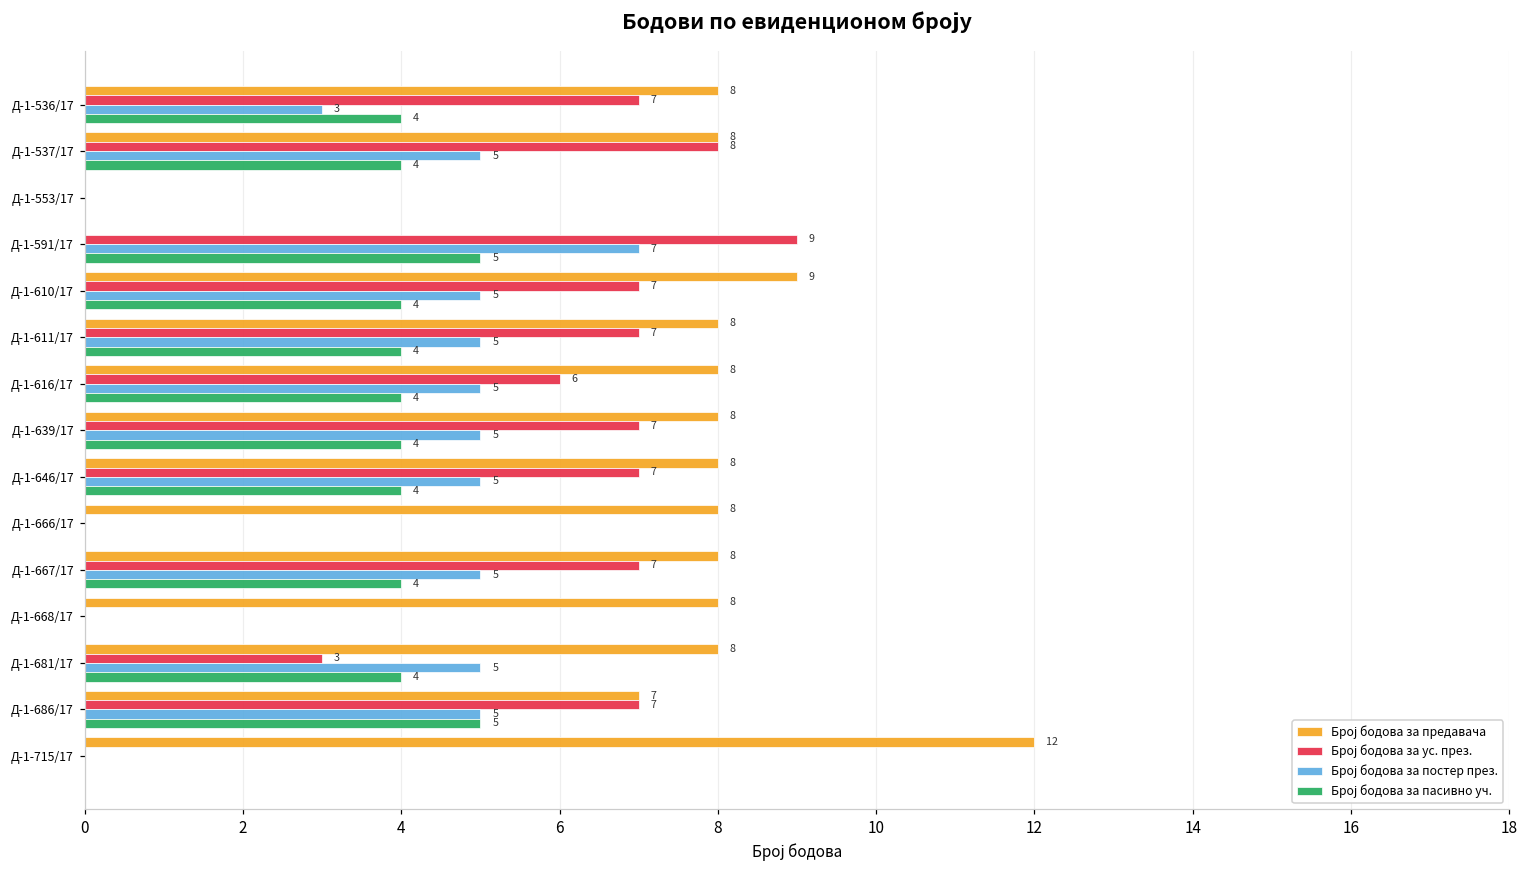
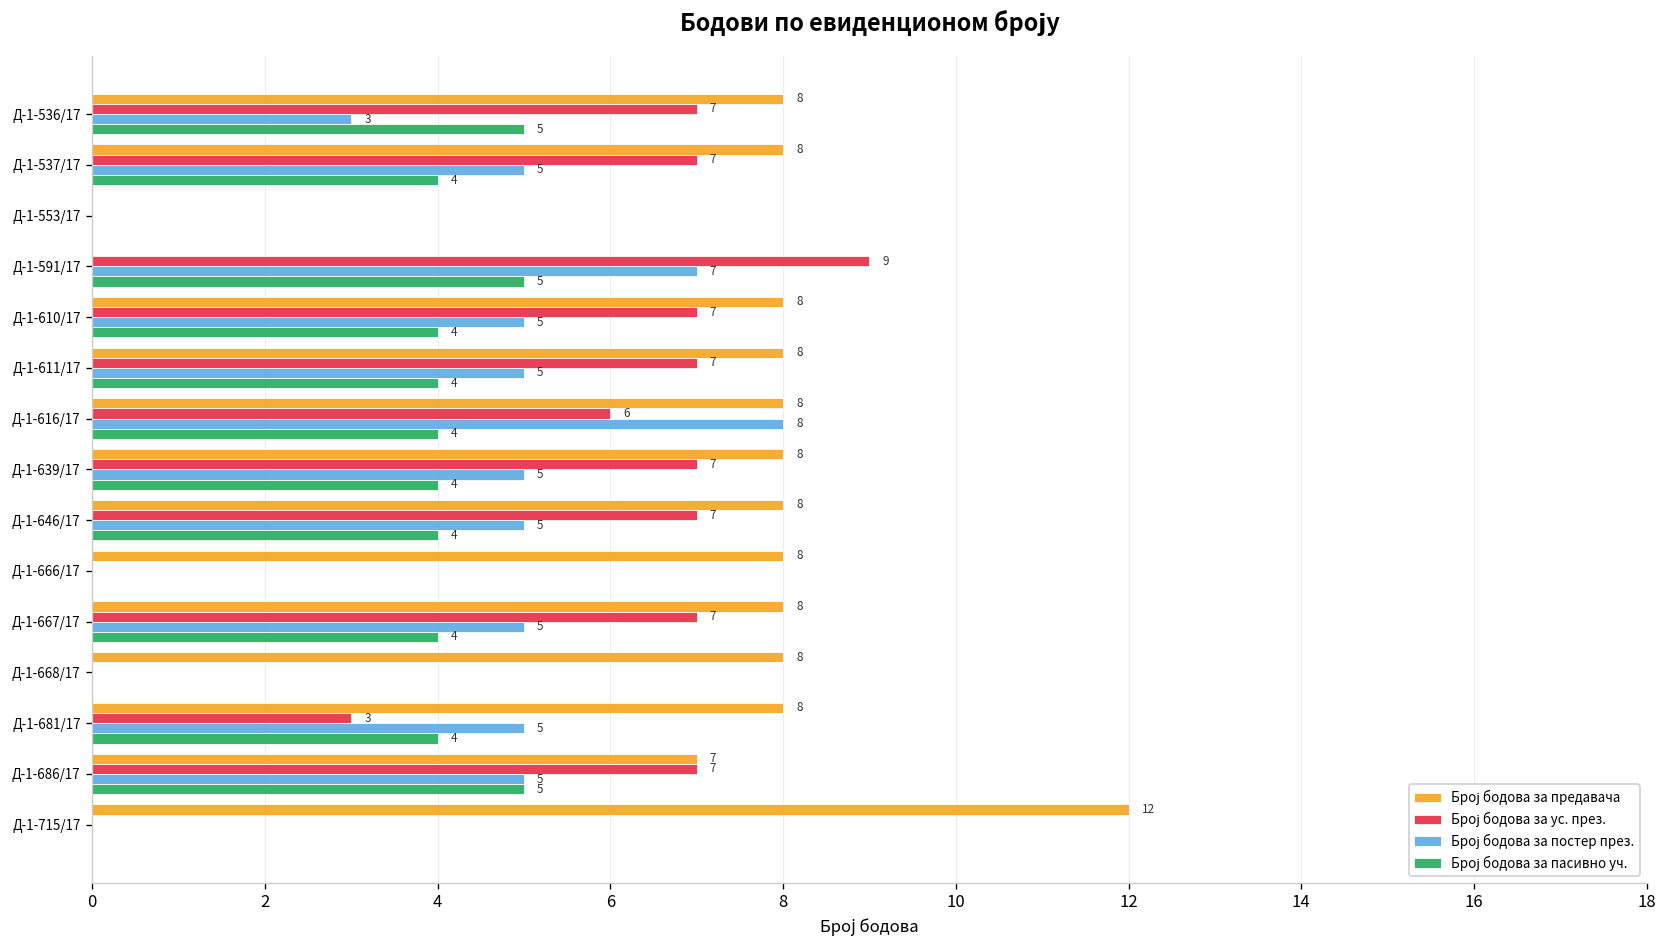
Број бодова за пасивно уч., Д-1-536/17: 4 -> 5
Број бодова за ус. през., Д-1-537/17: 8 -> 7
Број бодова за предавача, Д-1-610/17: 9 -> 8
Број бодова за постер през., Д-1-616/17: 5 -> 8
